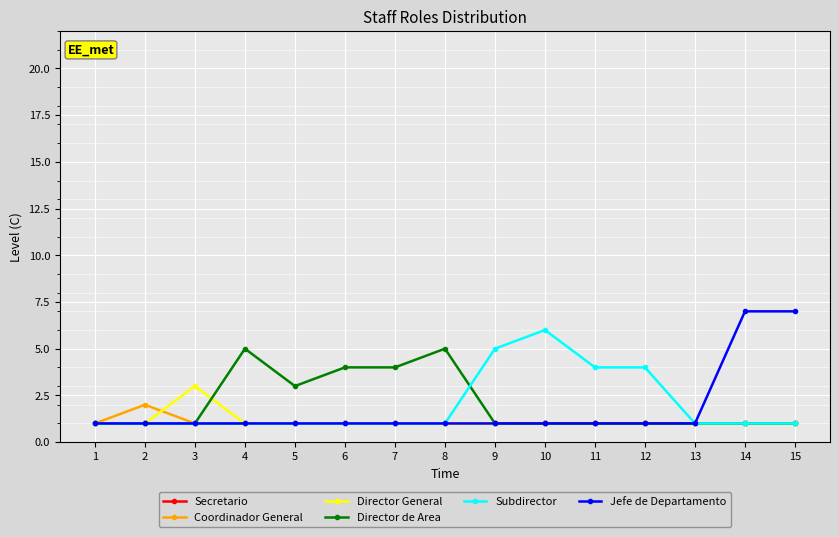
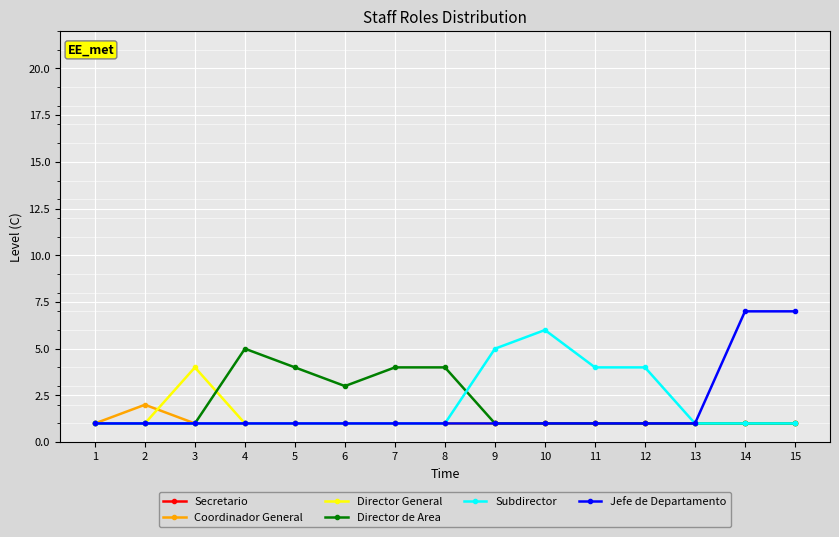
Director General, 3: 3 -> 4
Director de Area, 5: 3 -> 4
Director de Area, 6: 4 -> 3
Director de Area, 8: 5 -> 4
